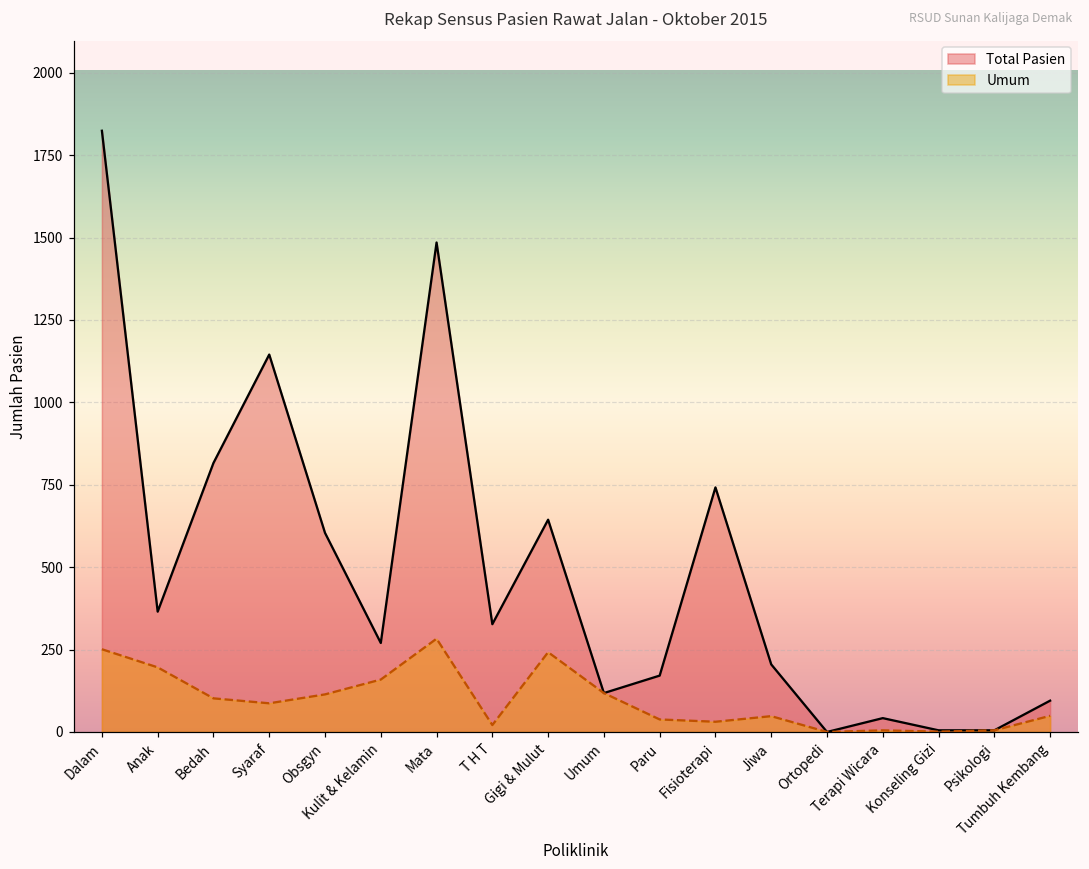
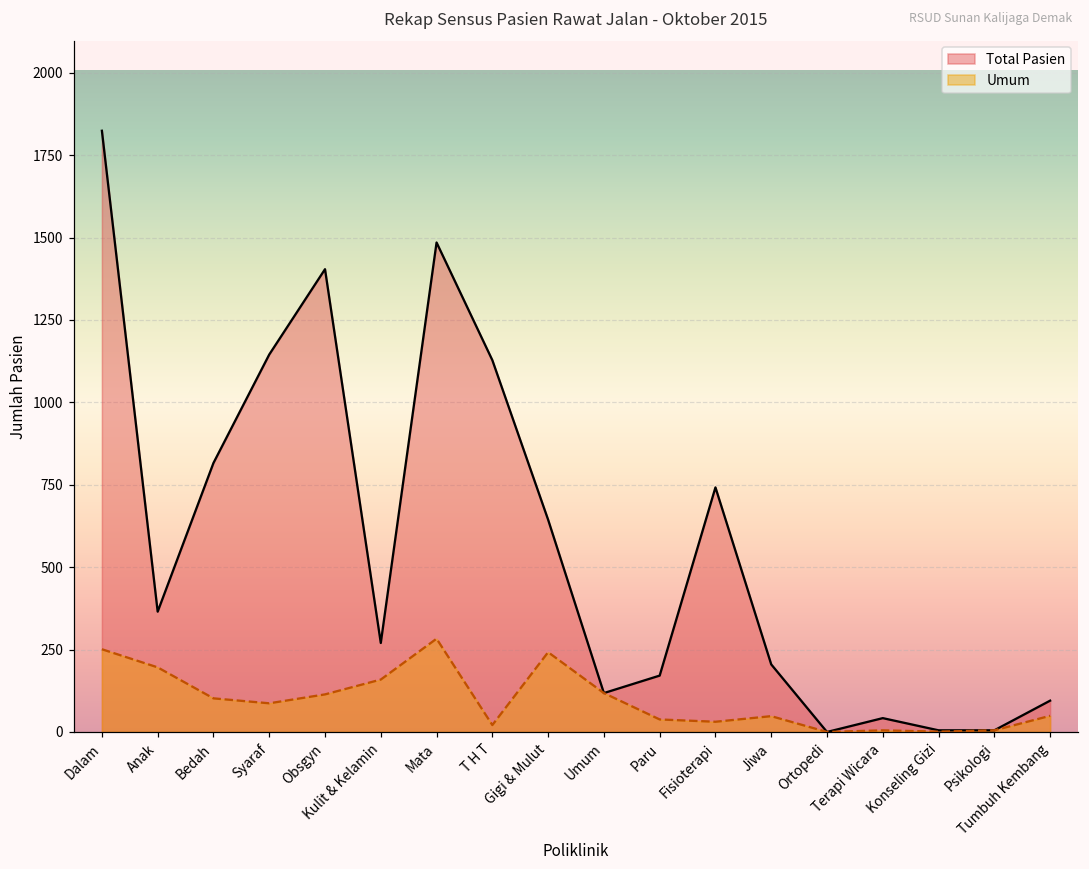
Total Pasien, Obsgyn: 600 -> 1400
Total Pasien, T H T: 330 -> 1130
